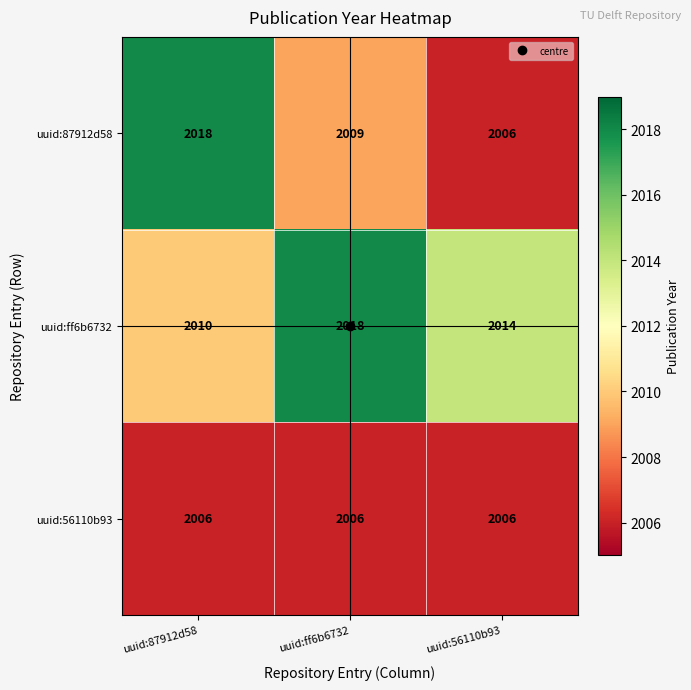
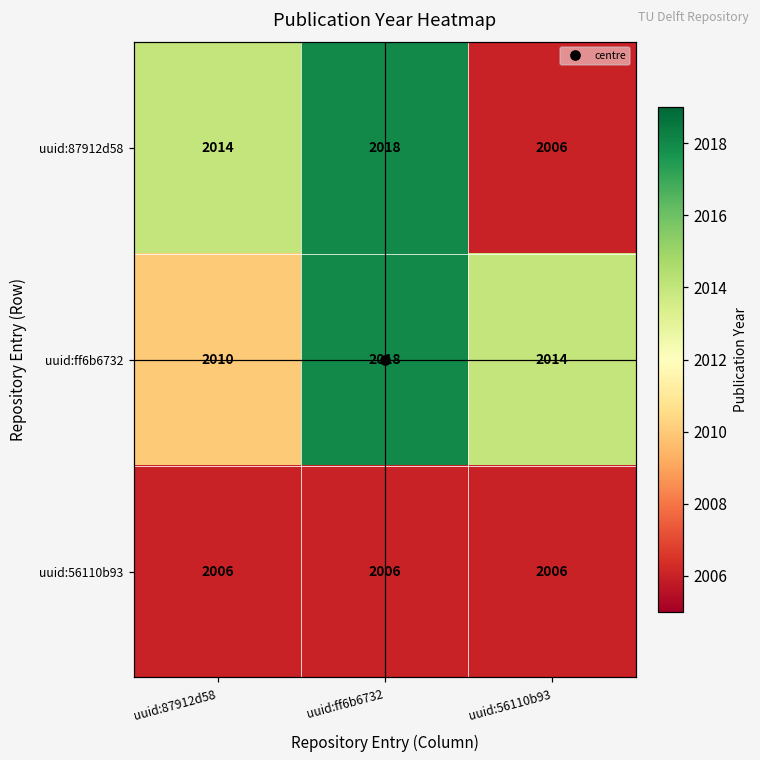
uuid:87912d58, uuid:87912d58: 2018 -> 2014
uuid:87912d58, uuid:ff6b6732: 2009 -> 2018
